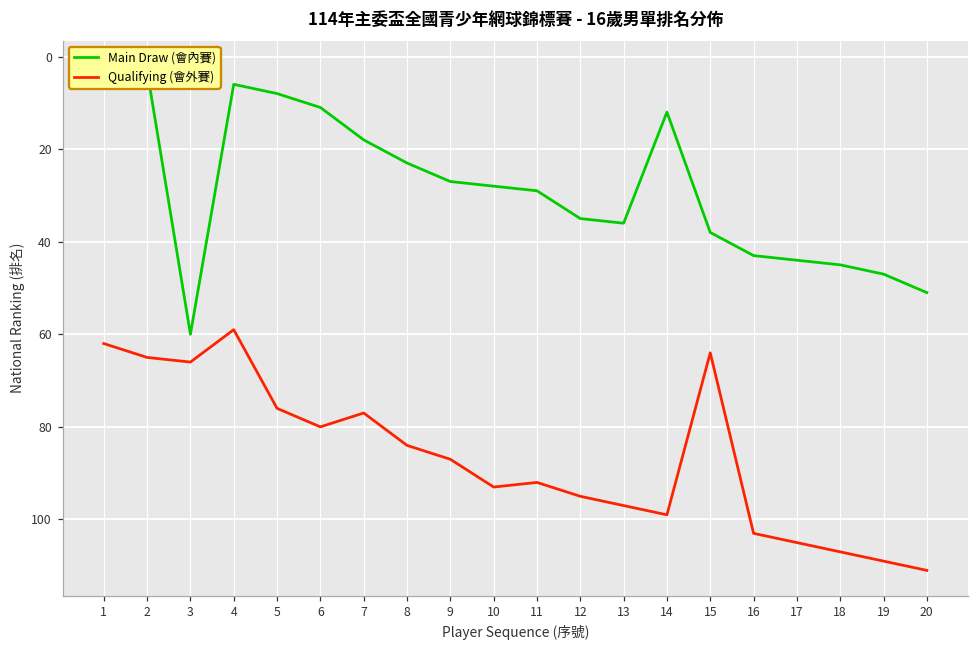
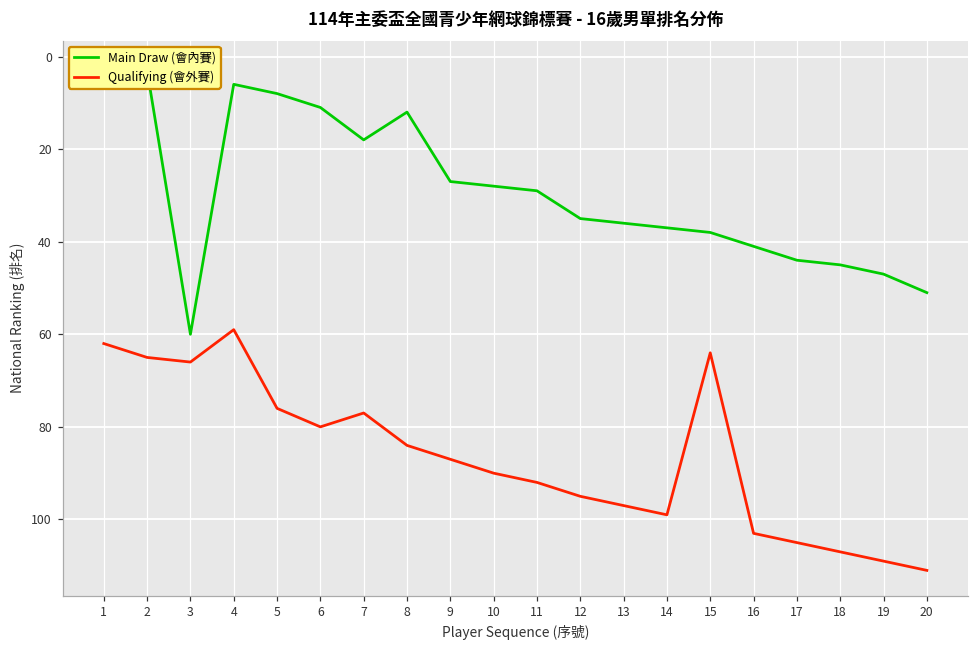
Main Draw (會內賽), 8: 23 -> 12
Qualifying (會外賽), 10: 93 -> 90
Main Draw (會內賽), 14: 12 -> 37
Main Draw (會內賽), 16: 43 -> 41
